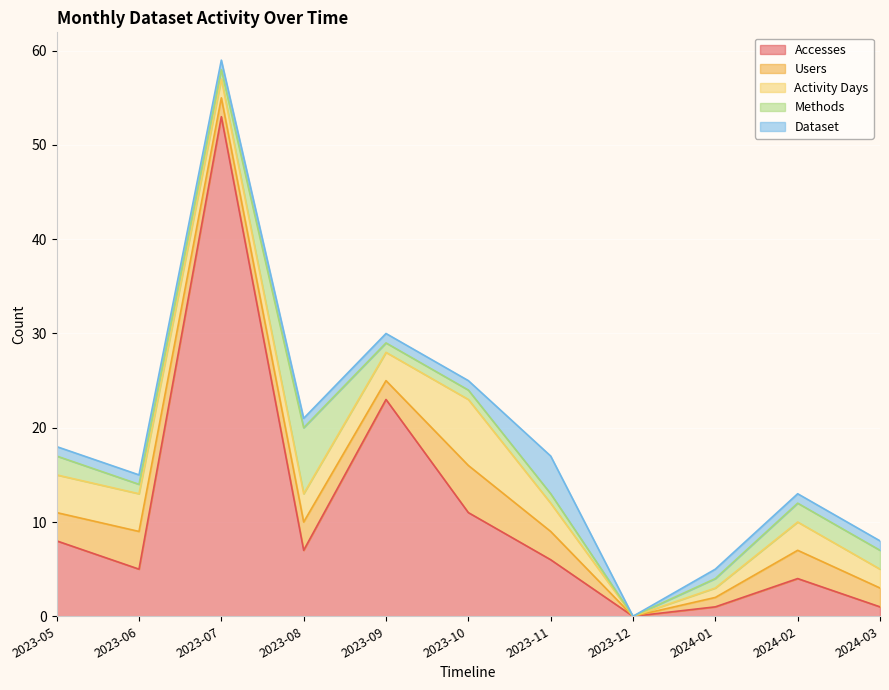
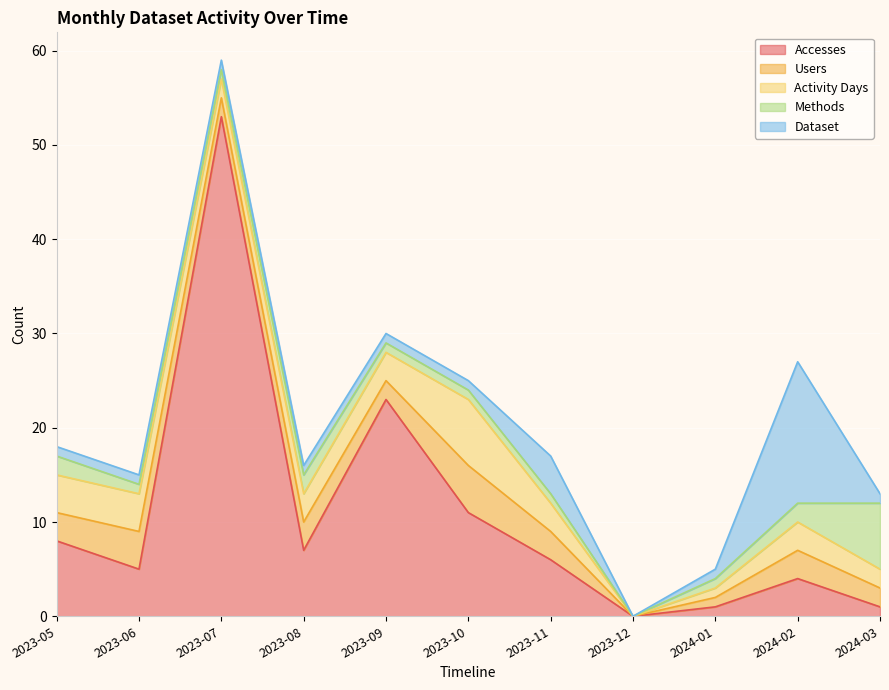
Methods, 2023-08: 7 -> 2
Dataset, 2024-02: 1 -> 15
Methods, 2024-03: 2 -> 7
